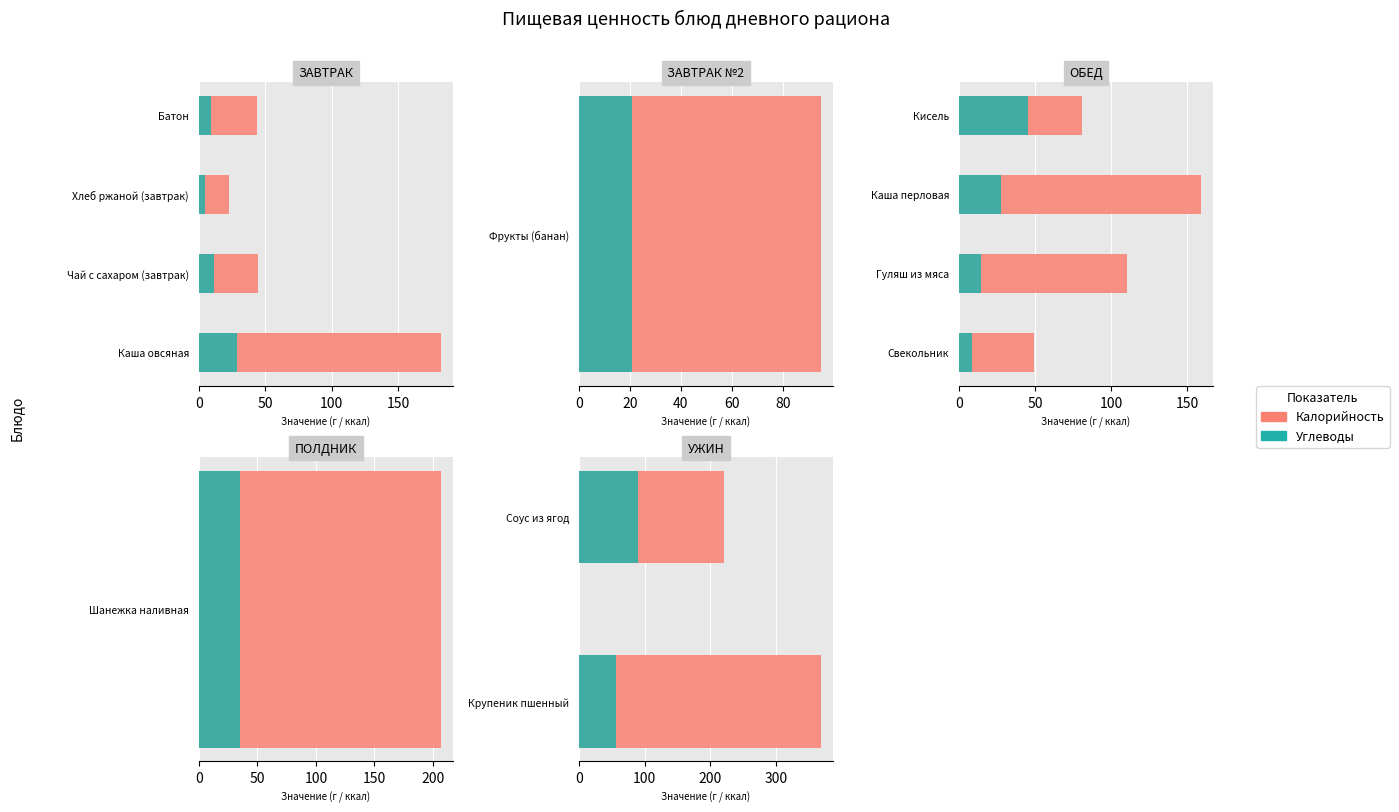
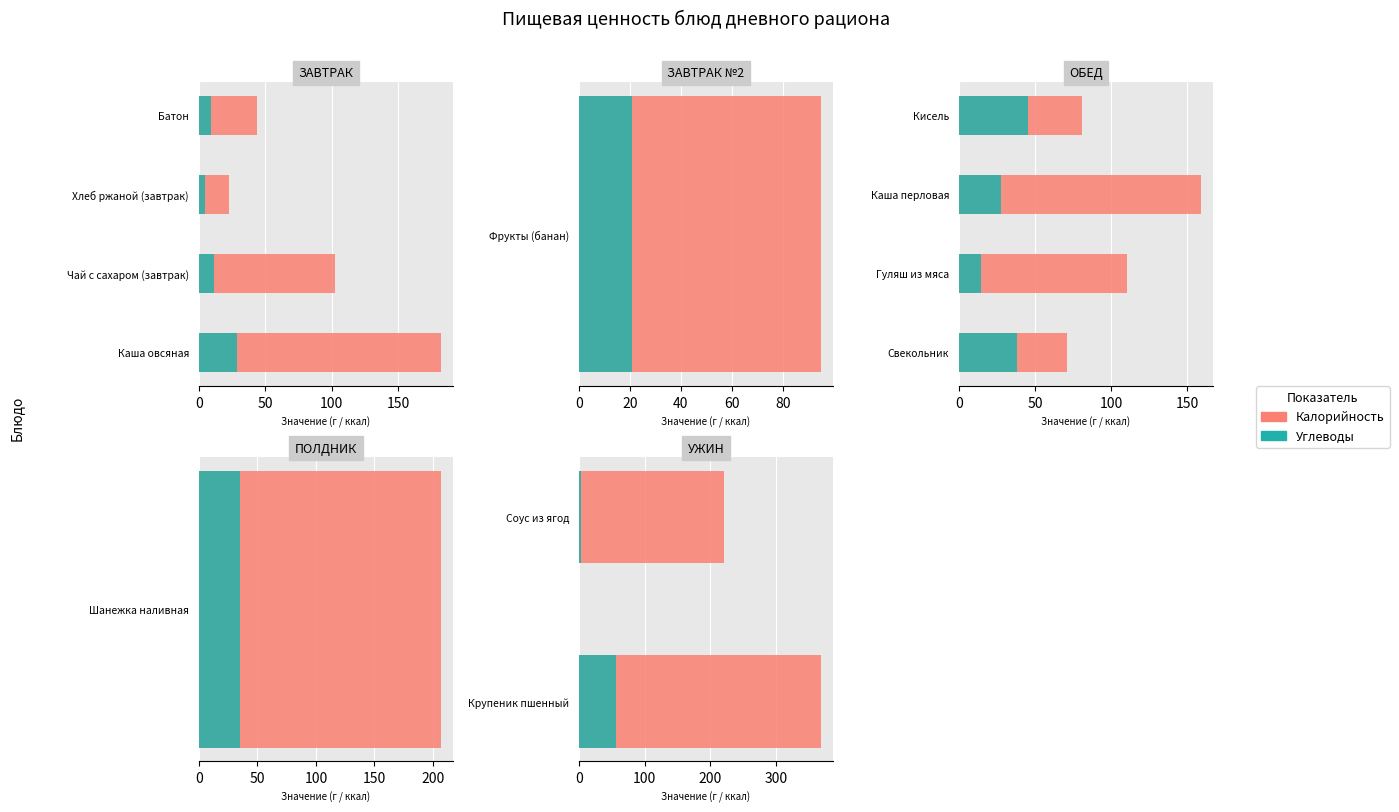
ЗАВТРАК, Калорийность, Чай с сахаром (завтрак): 44 -> 102
ОБЕД, Калорийность, Свекольник: 50 -> 71
ОБЕД, Углеводы, Свекольник: 8 -> 38
УЖИН, Углеводы, Соус из ягод: 90 -> 0
